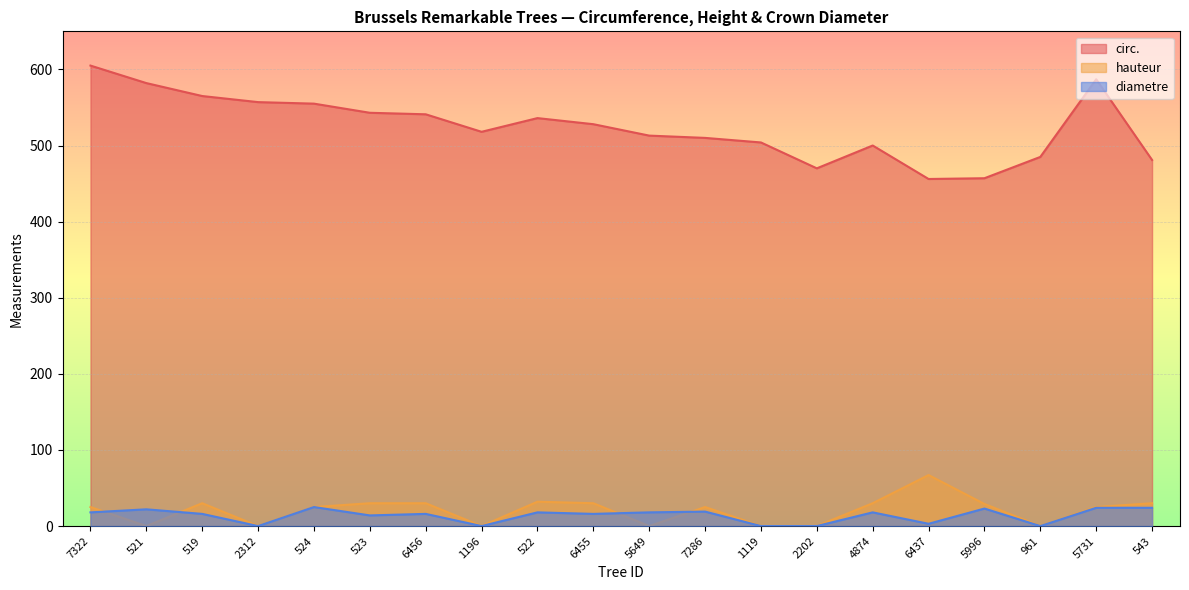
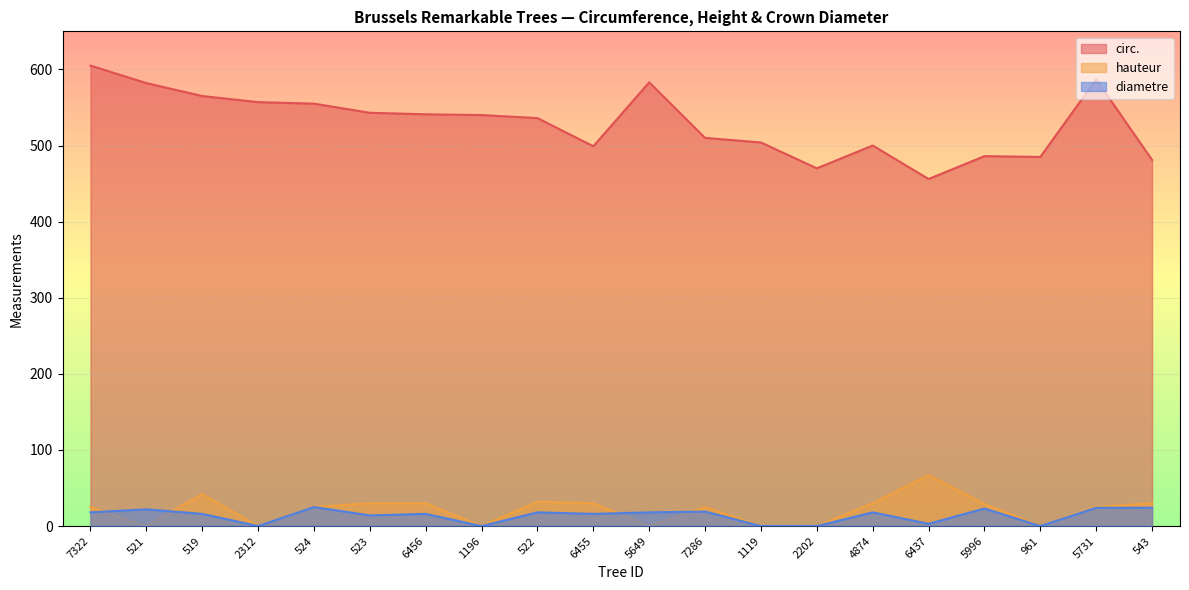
hauteur, 519: 30 -> 40
circ., 1196: 520 -> 540
circ., 6455: 530 -> 500
circ., 5649: 510 -> 580
circ., 5996: 460 -> 490
